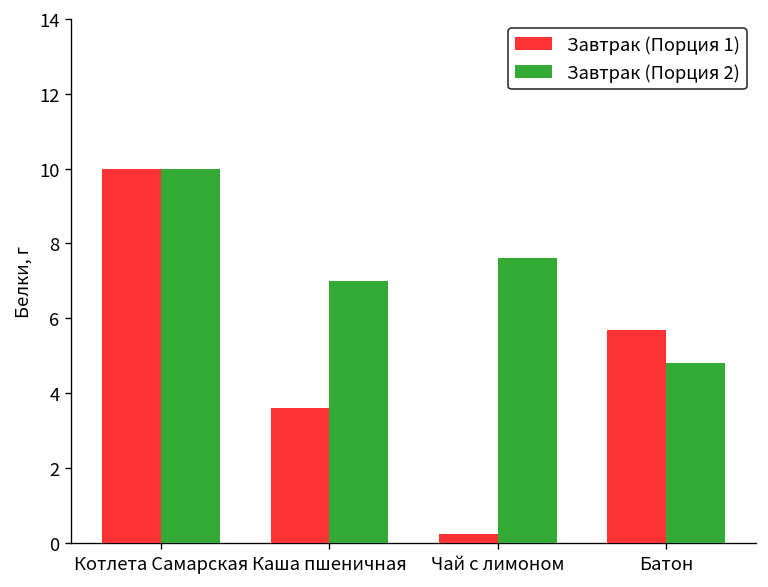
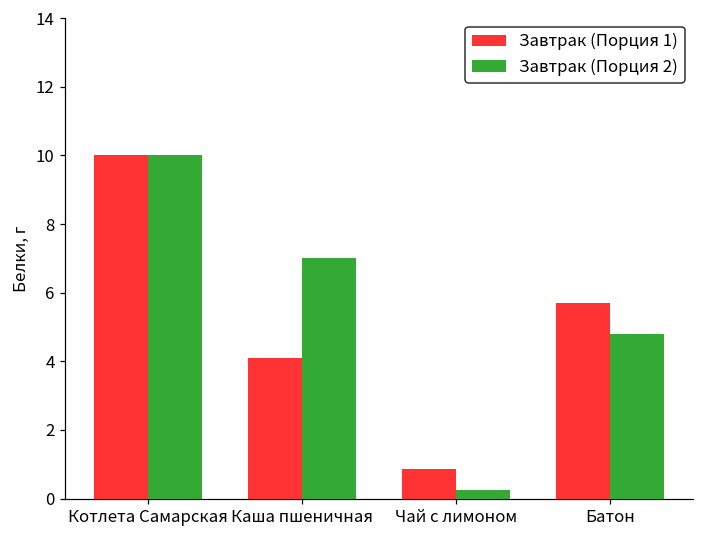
Завтрак (Порция 1), Каша пшеничная: 3.6 -> 4.1
Завтрак (Порция 1), Чай с лимоном: 0.2 -> 0.9
Завтрак (Порция 2), Чай с лимоном: 7.6 -> 0.2
